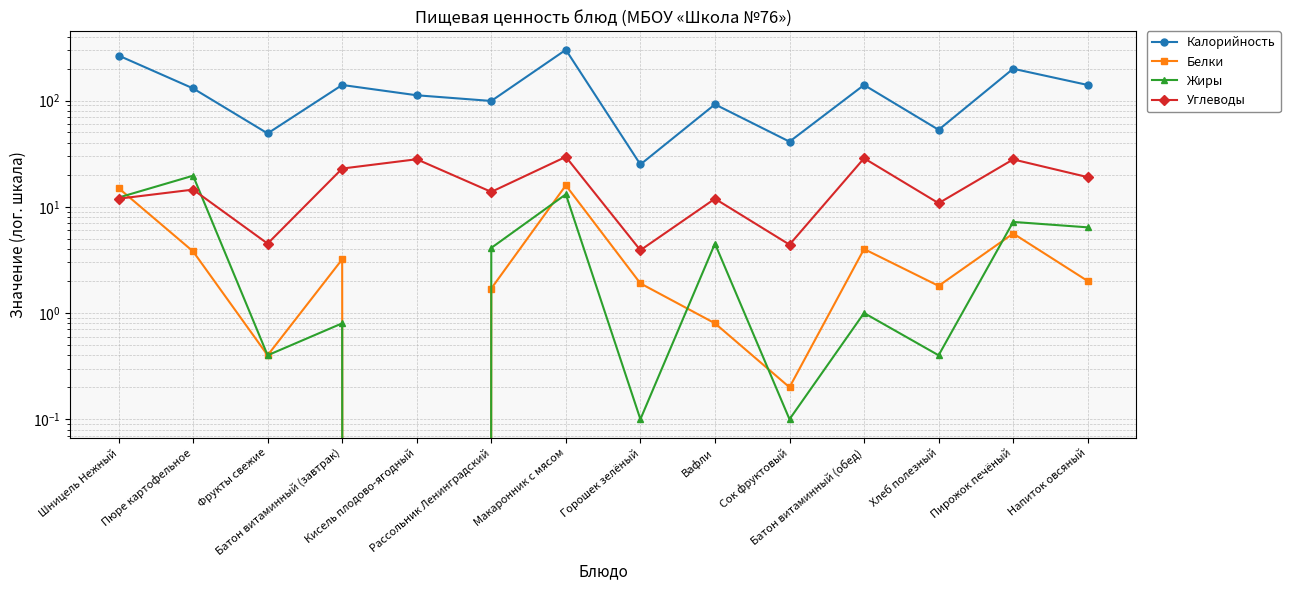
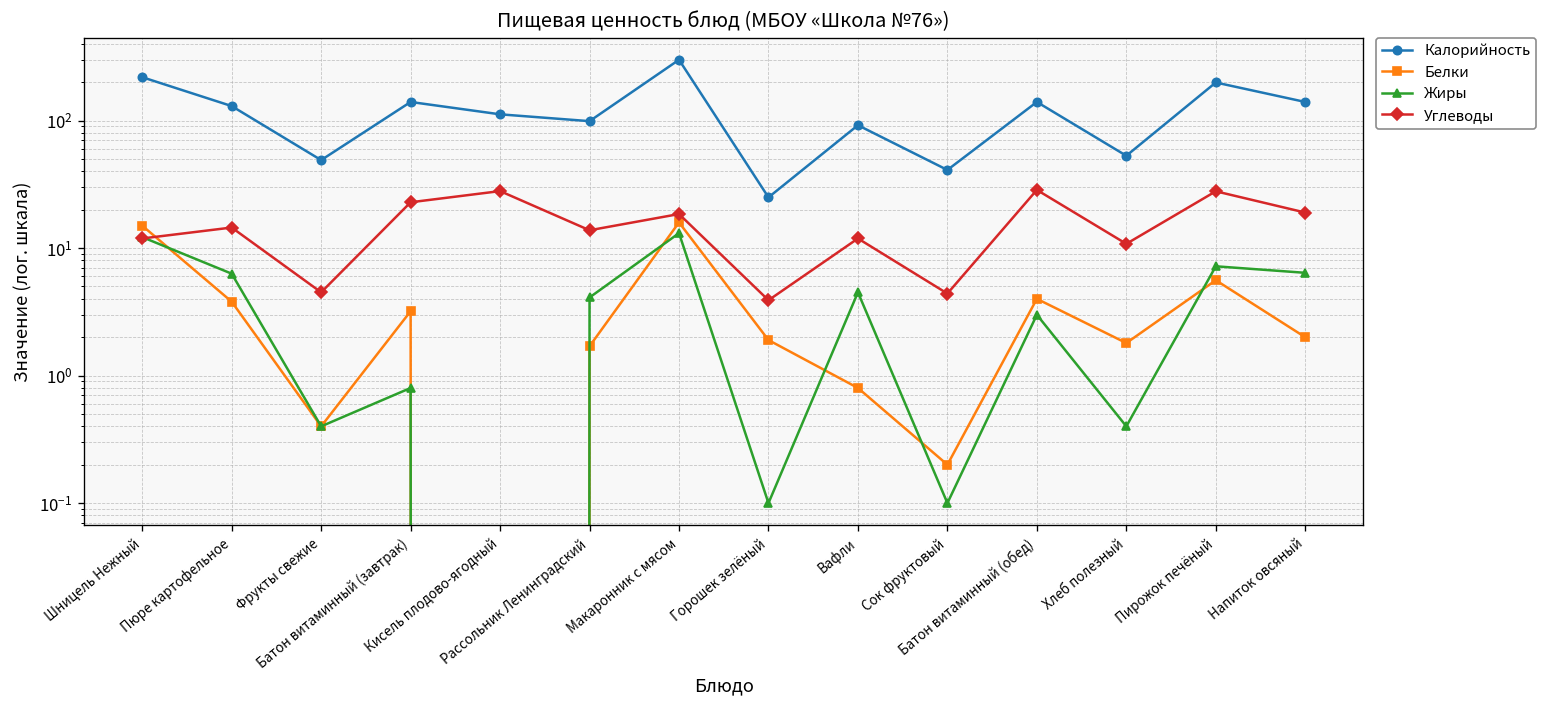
Калорийность, Шницель Нежный: 270 -> 220
Жиры, Пюре картофельное: 20 -> 6
Углеводы, Макаронник с мясом: 30 -> 19
Жиры, Батон витаминный (обед): 1 -> 3
